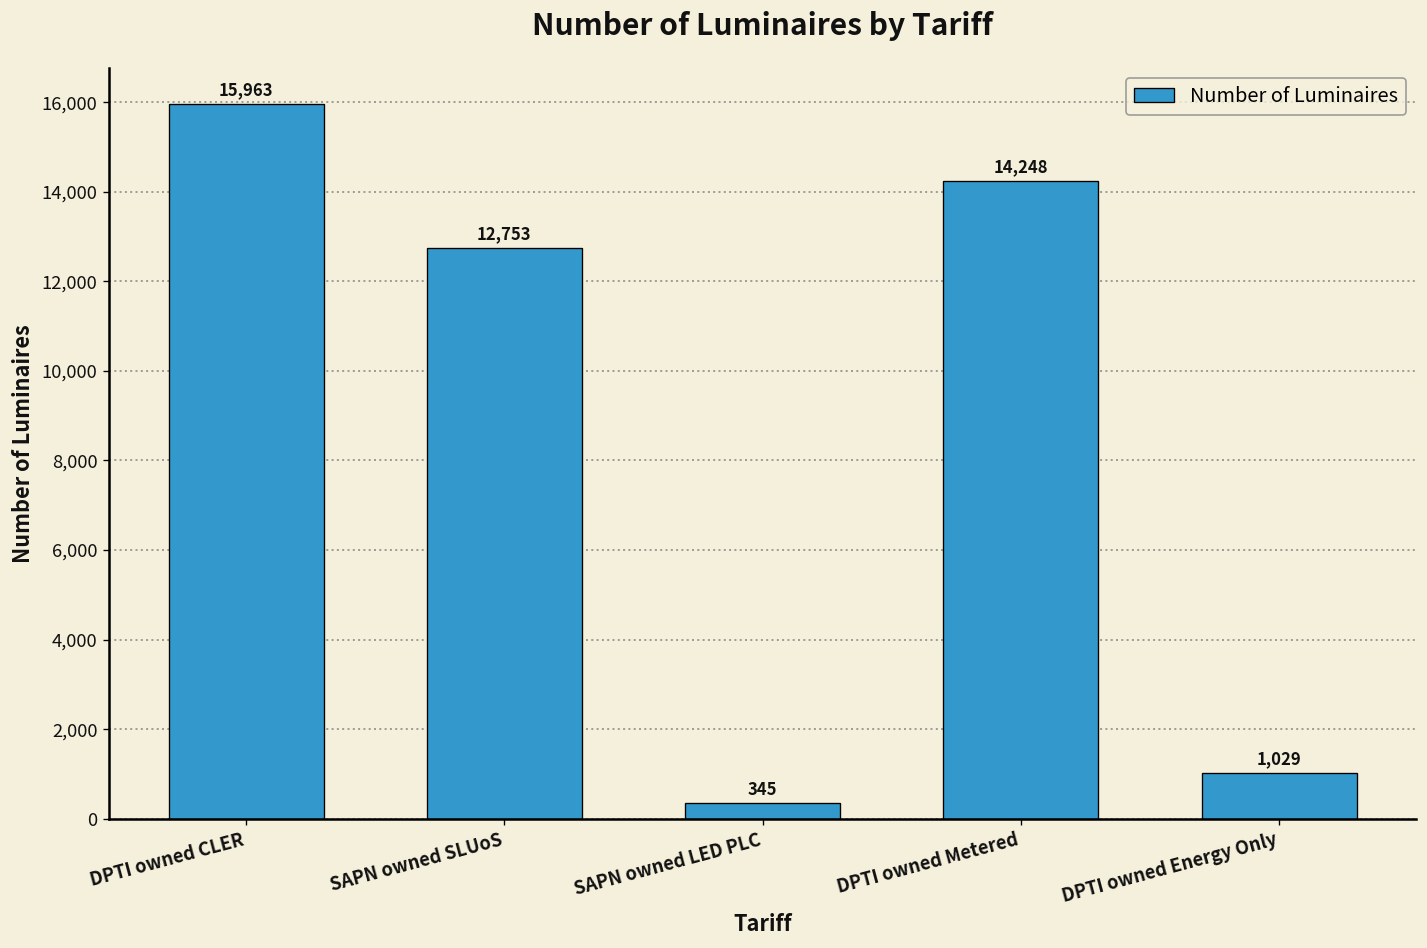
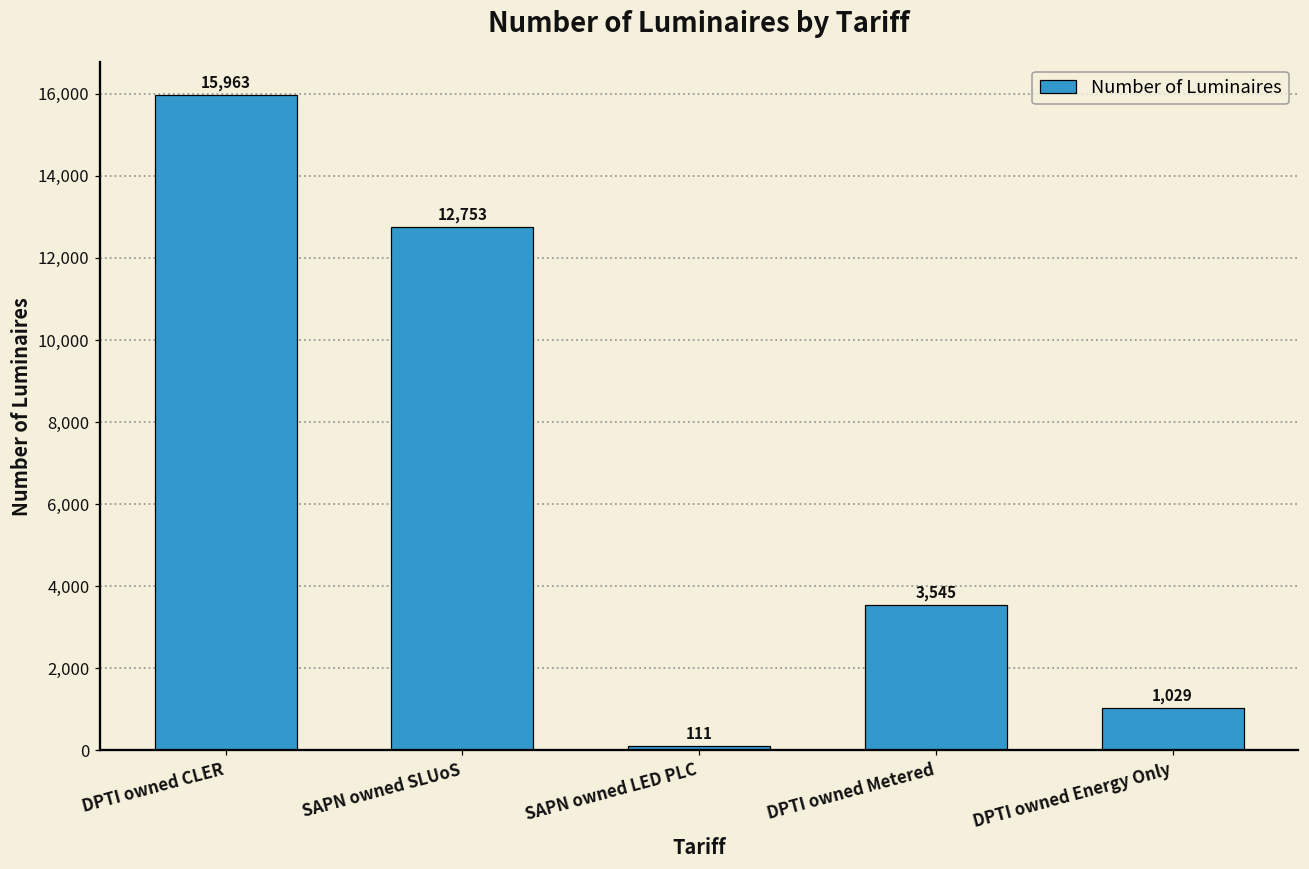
SAPN owned LED PLC: 345 -> 111
DPTI owned Metered: 14,248 -> 3,545
